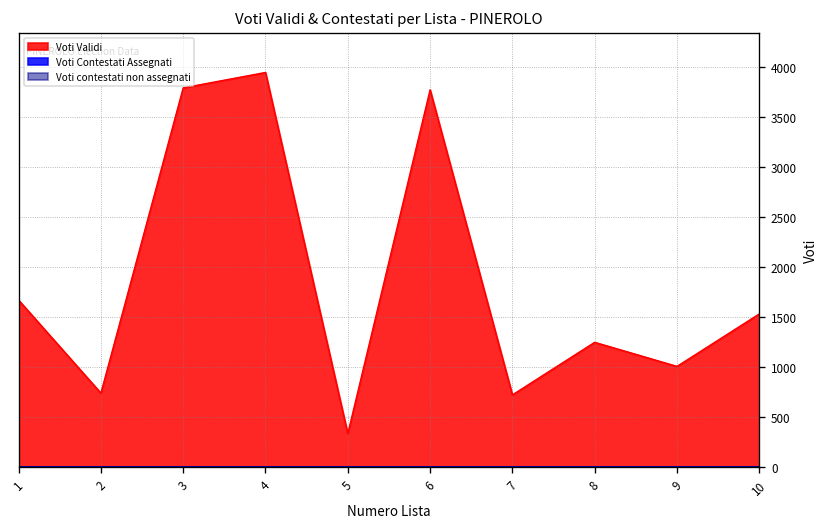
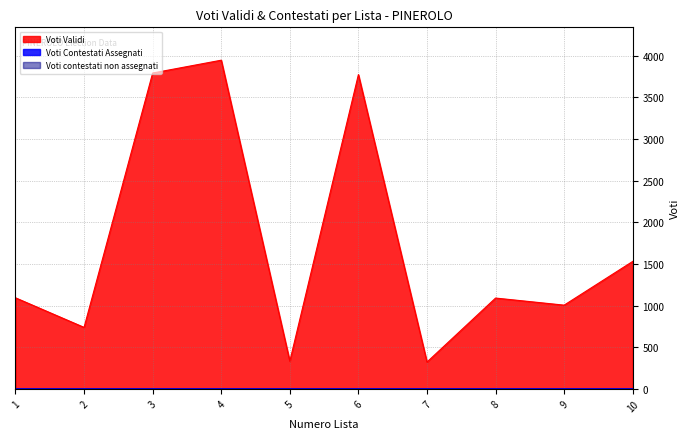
Voti Validi, 1: 1700 -> 1100
Voti Validi, 7: 700 -> 300
Voti Validi, 8: 1200 -> 1100
